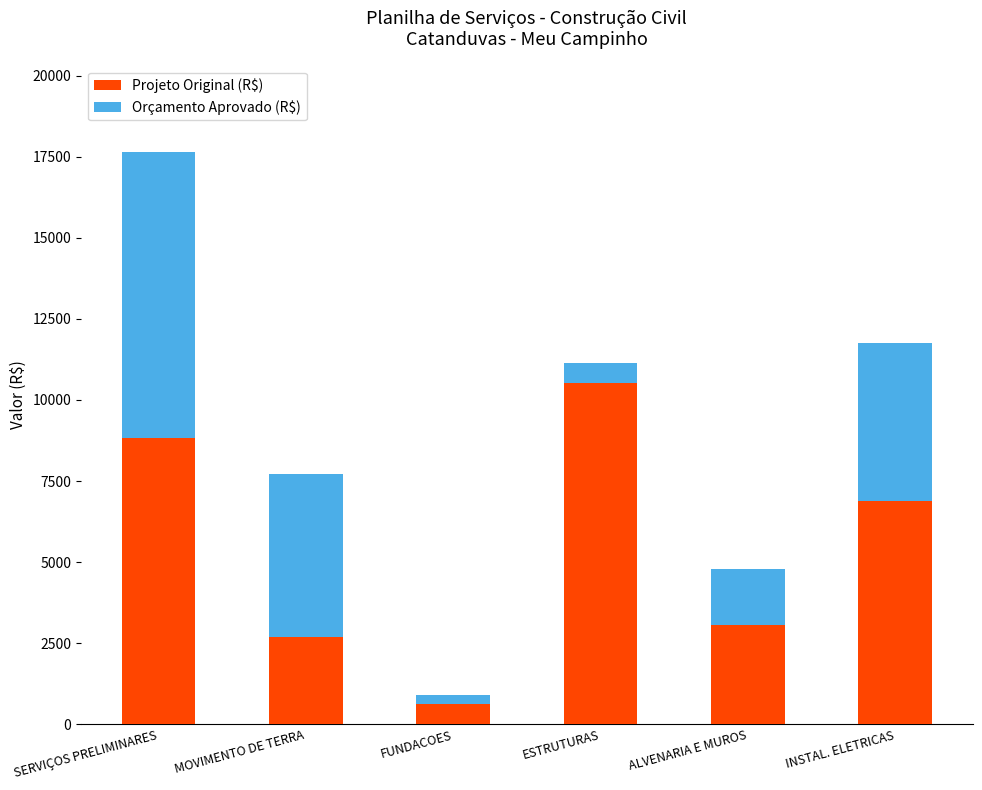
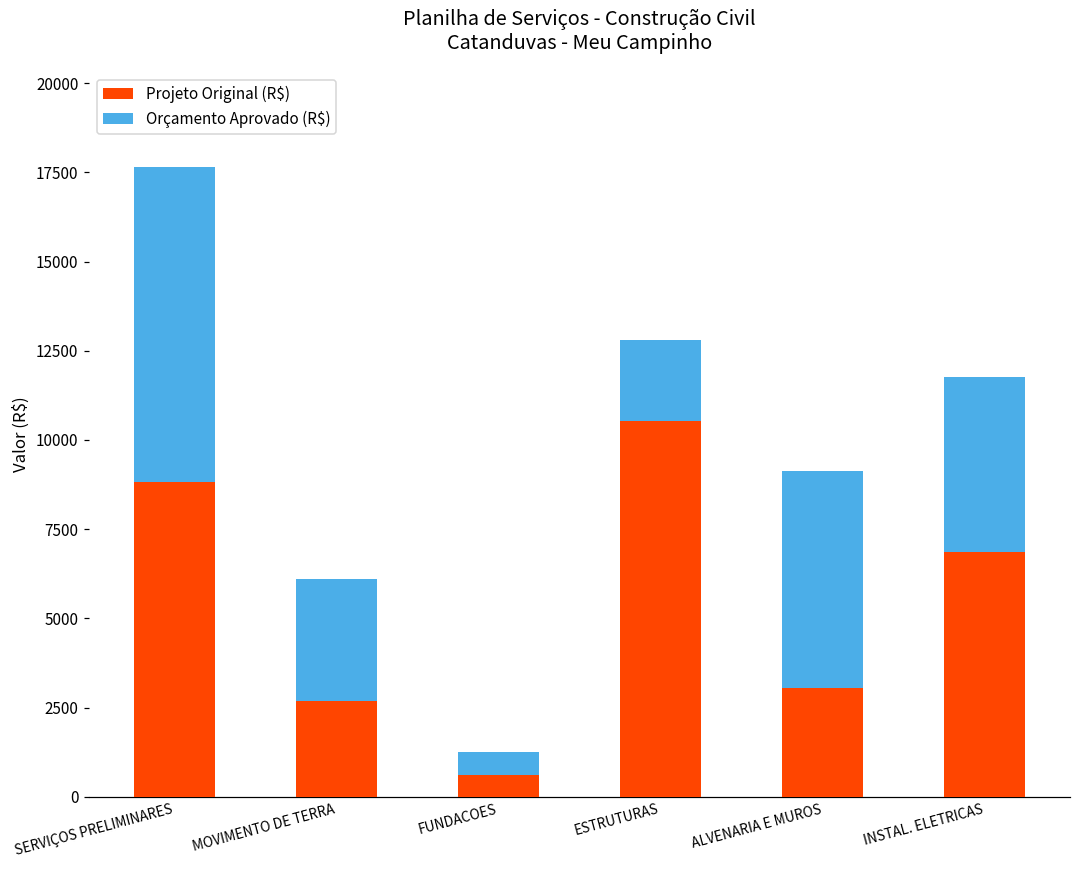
Orçamento Aprovado (R$), MOVIMENTO DE TERRA: 5000 -> 3400
Orçamento Aprovado (R$), FUNDACOES: 300 -> 600
Orçamento Aprovado (R$), ESTRUTURAS: 600 -> 2300
Orçamento Aprovado (R$), ALVENARIA E MUROS: 1700 -> 6100
